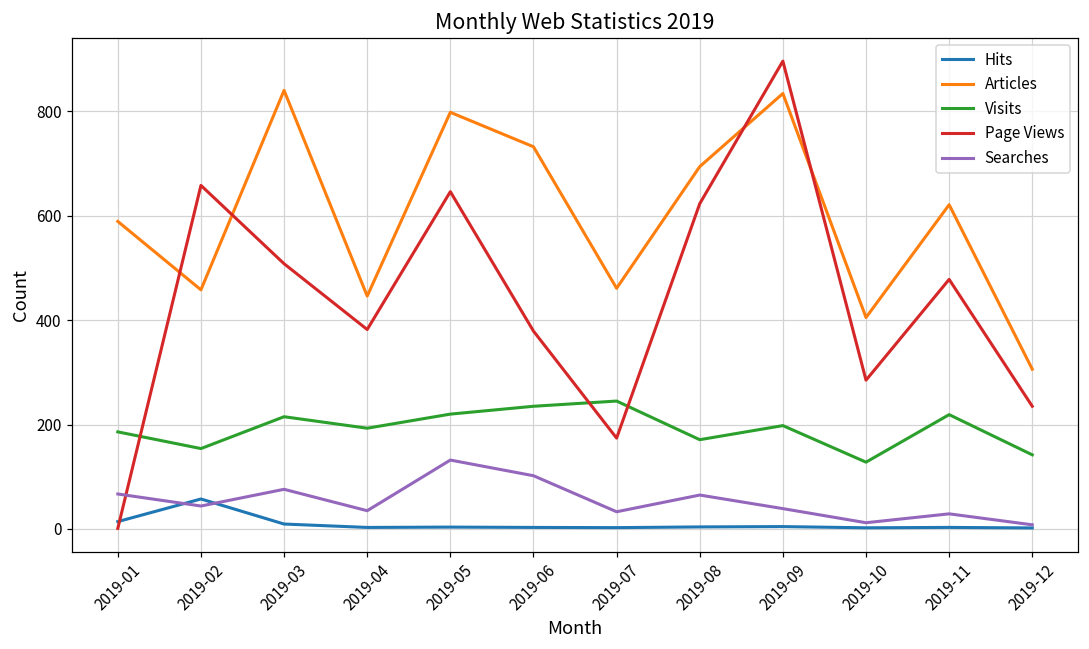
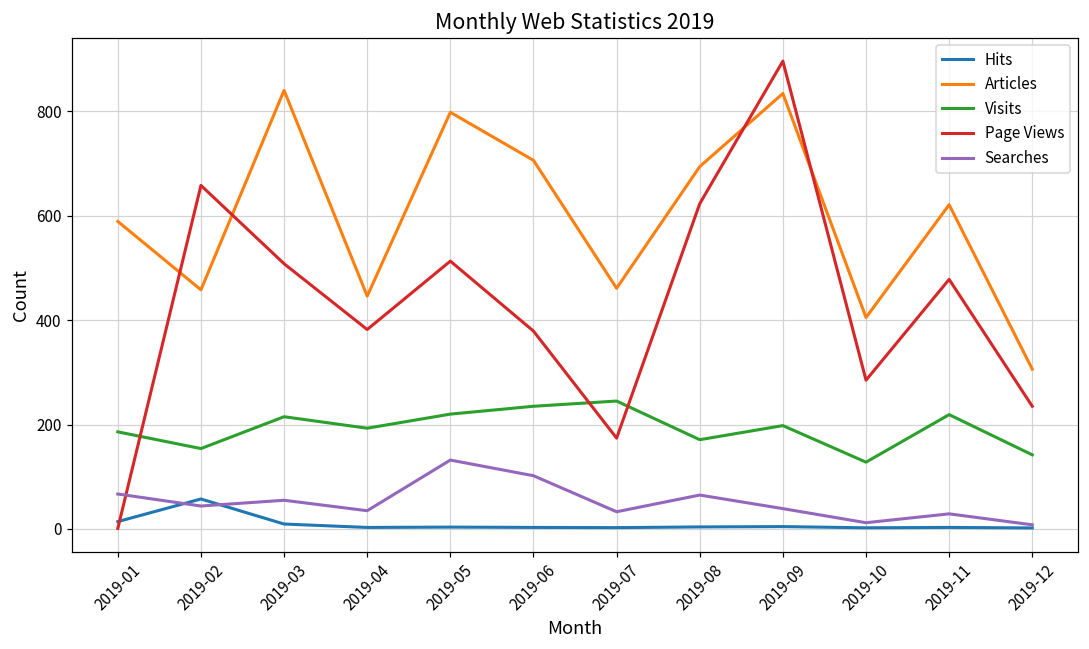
Searches, 2019-03: 80 -> 60
Page Views, 2019-05: 650 -> 510
Articles, 2019-06: 730 -> 710
